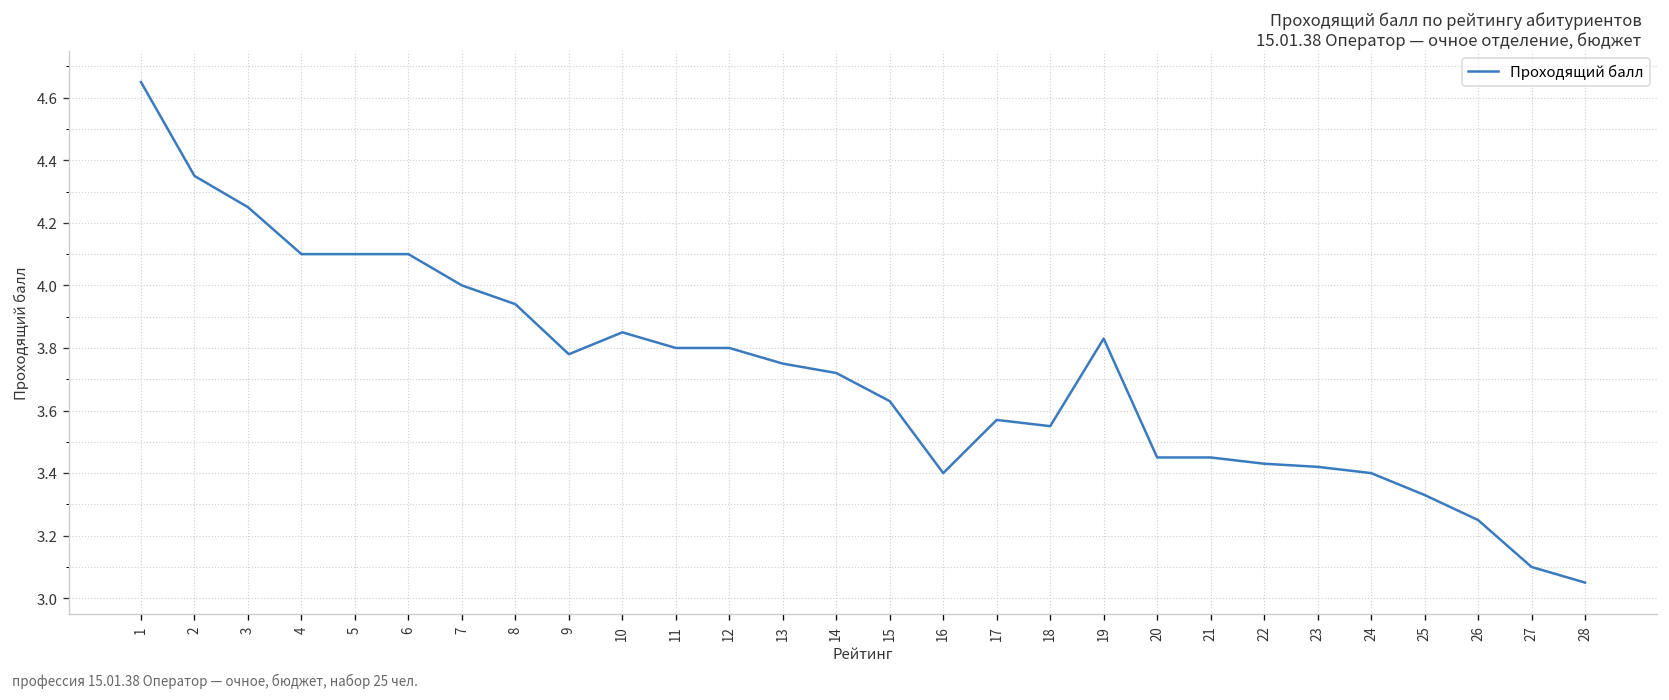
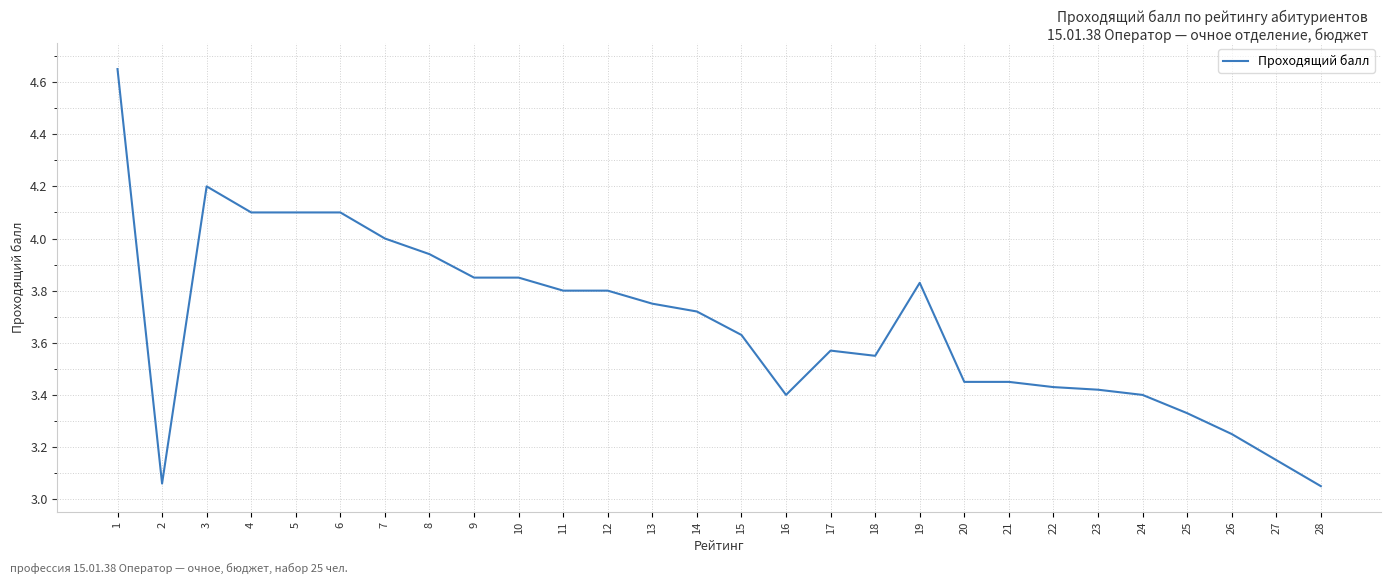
2: 4.35 -> 3.06
3: 4.25 -> 4.20
9: 3.78 -> 3.85
27: 3.10 -> 3.15
